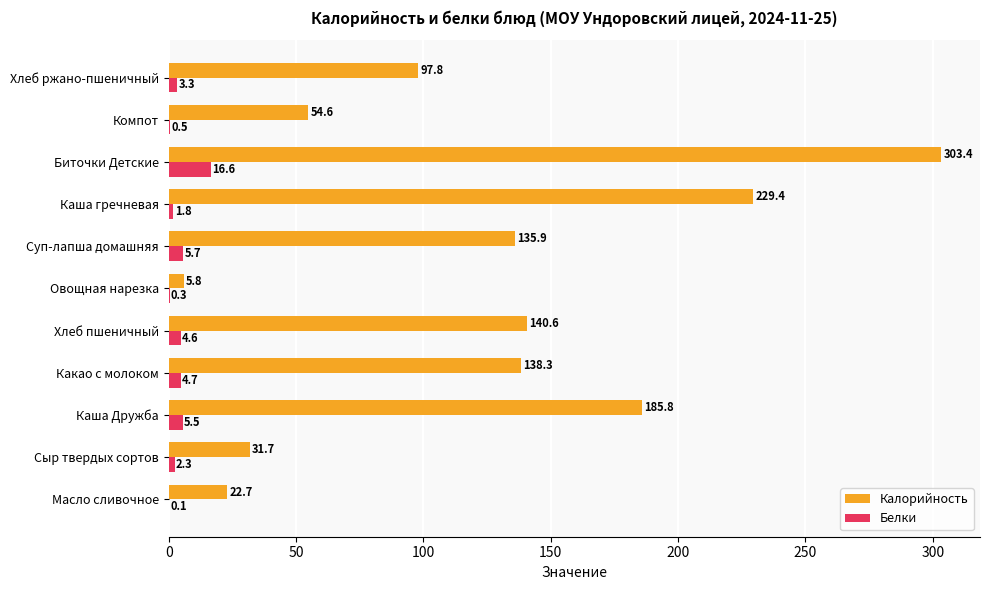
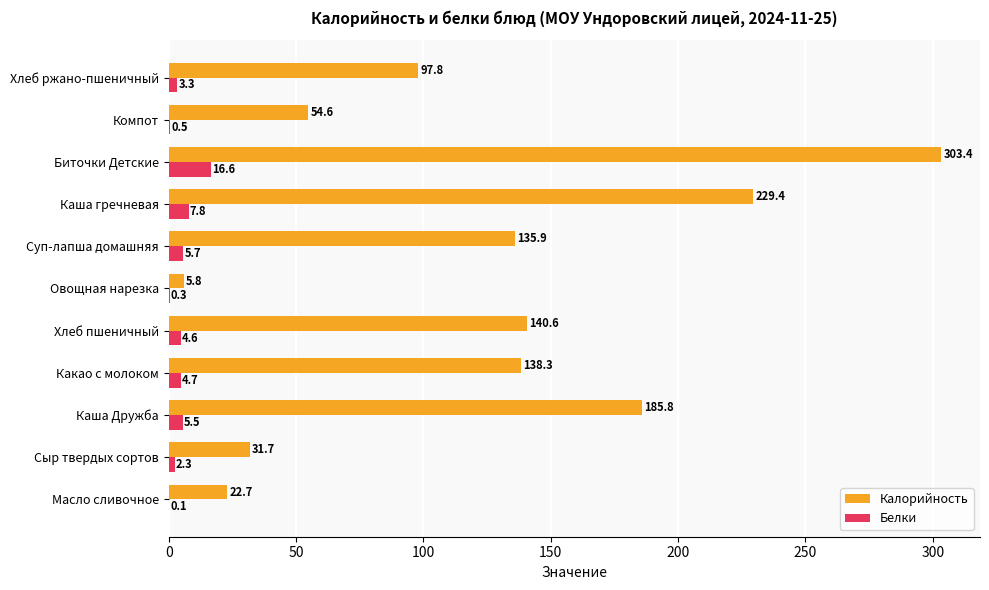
Белки, Каша гречневая: 1.8 -> 7.8
